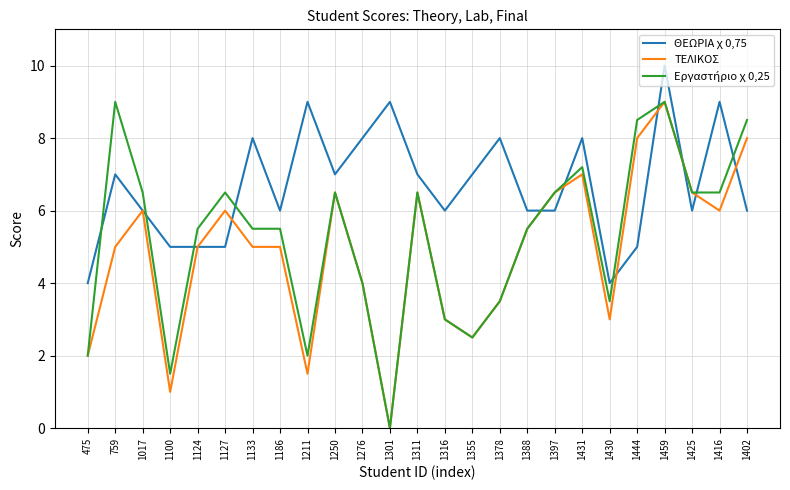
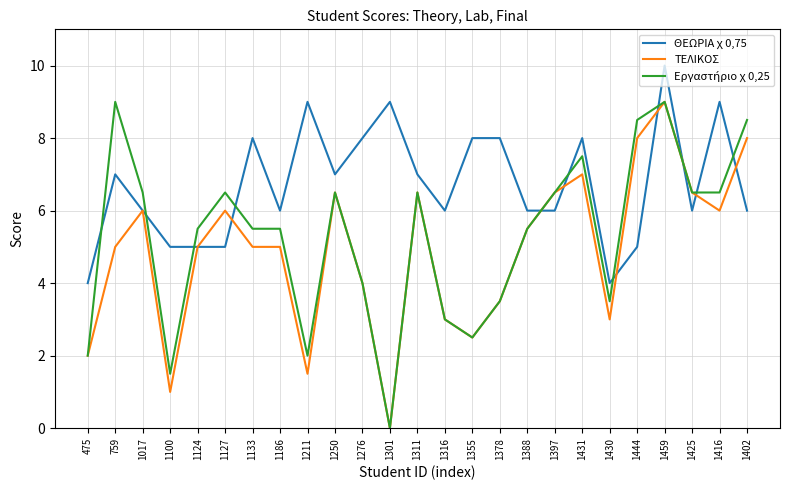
ΘΕΩΡΙΑ χ 0,75, 1355: 7 -> 8
Εργαστήριο χ 0,25, 1431: 7.2 -> 7.5
